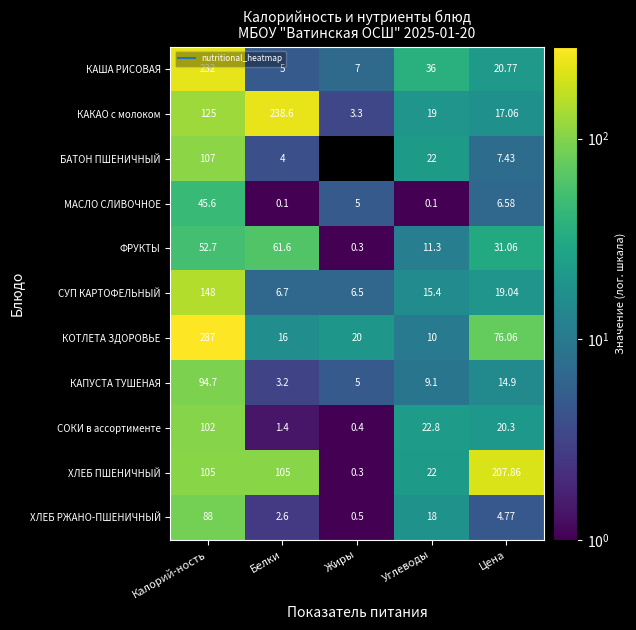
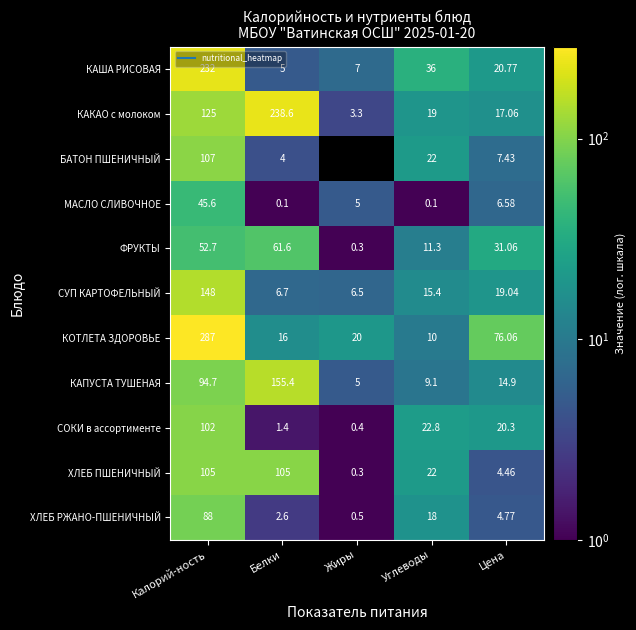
КАПУСТА ТУШЕНАЯ, Белки: 3.2 -> 155.4
ХЛЕБ ПШЕНИЧНЫЙ, Цена: 207.86 -> 4.46
